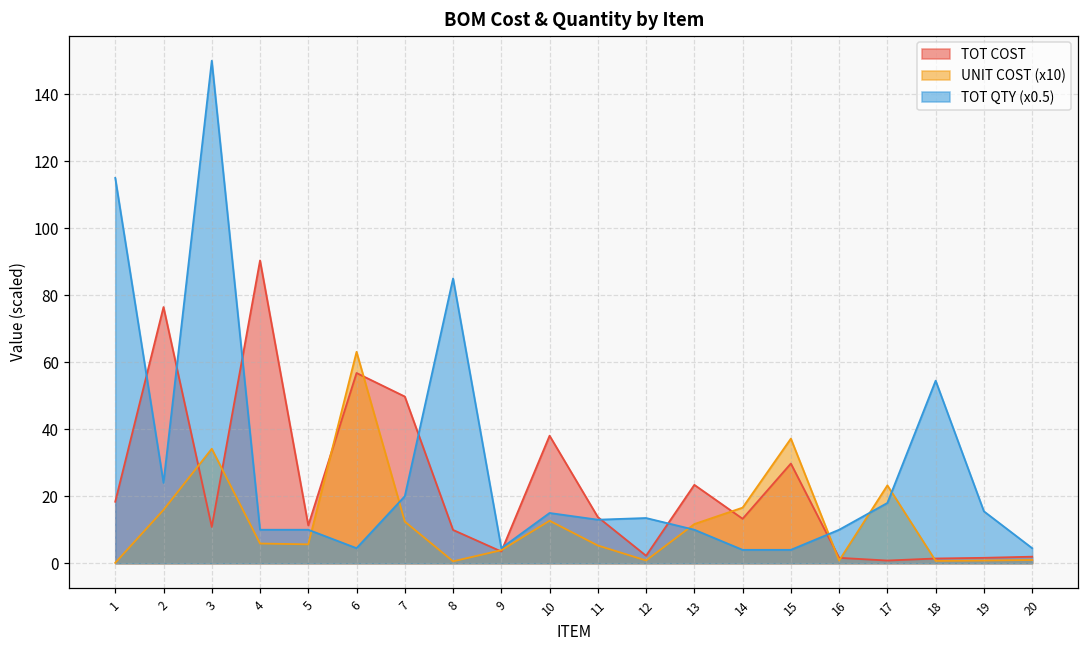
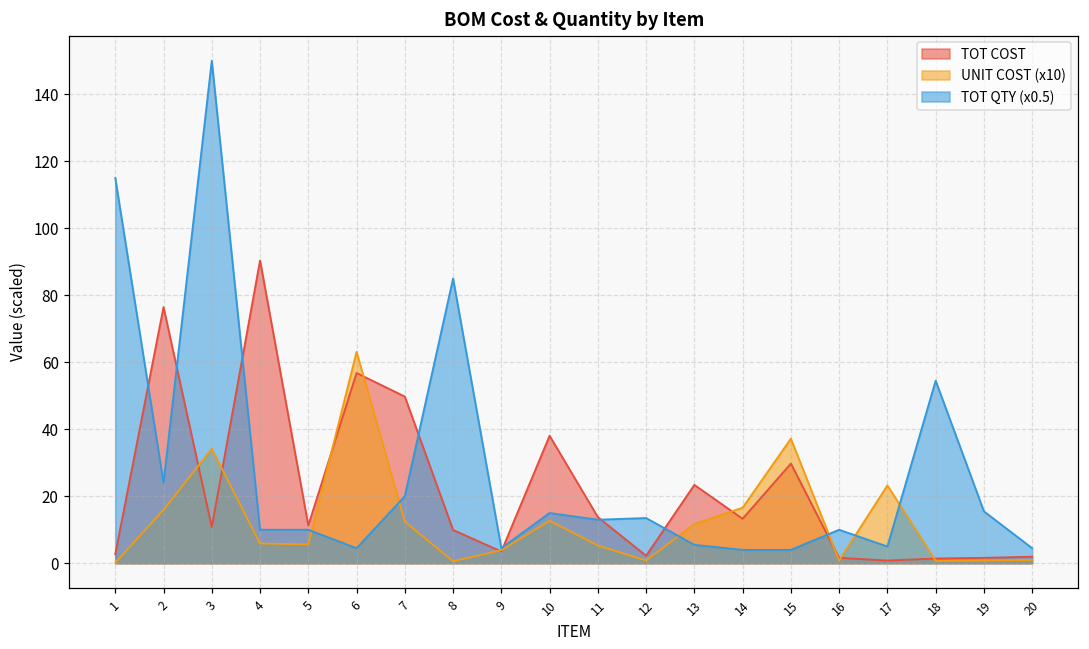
TOT COST, 1: 18 -> 3
TOT QTY (x0.5), 13: 10 -> 6
TOT QTY (x0.5), 17: 18 -> 5
